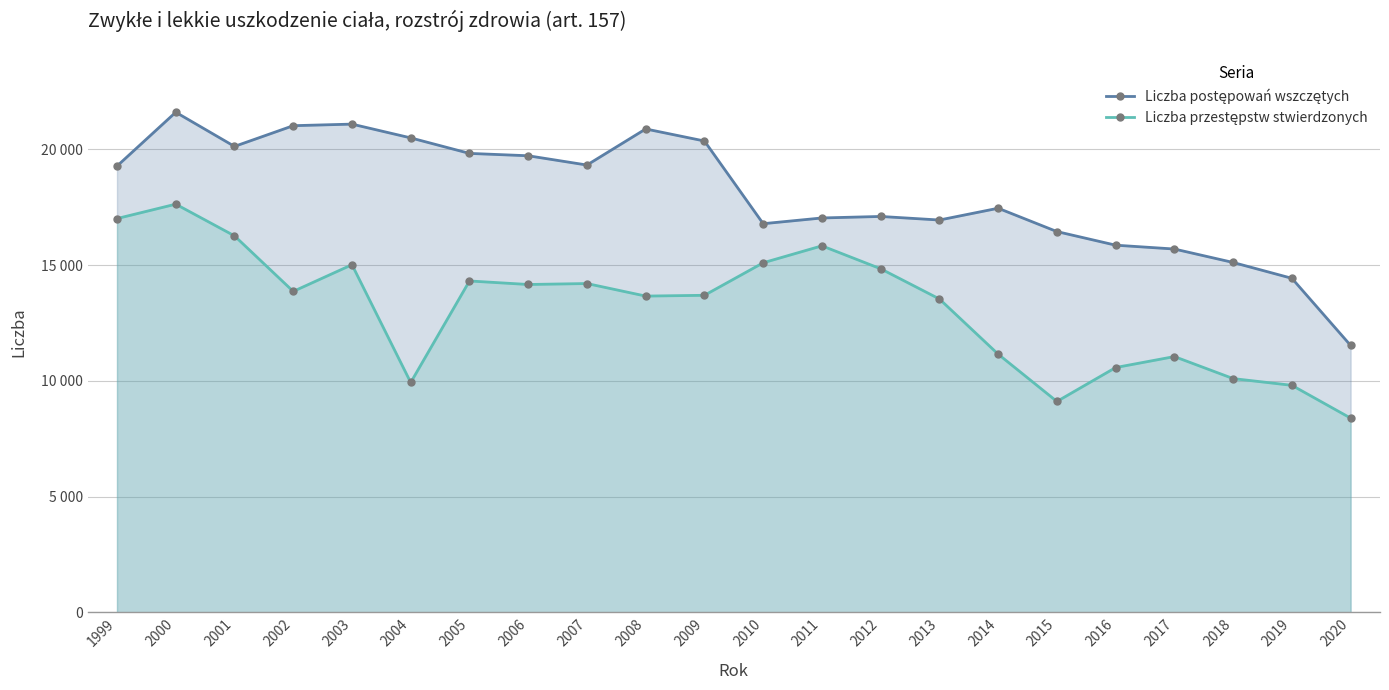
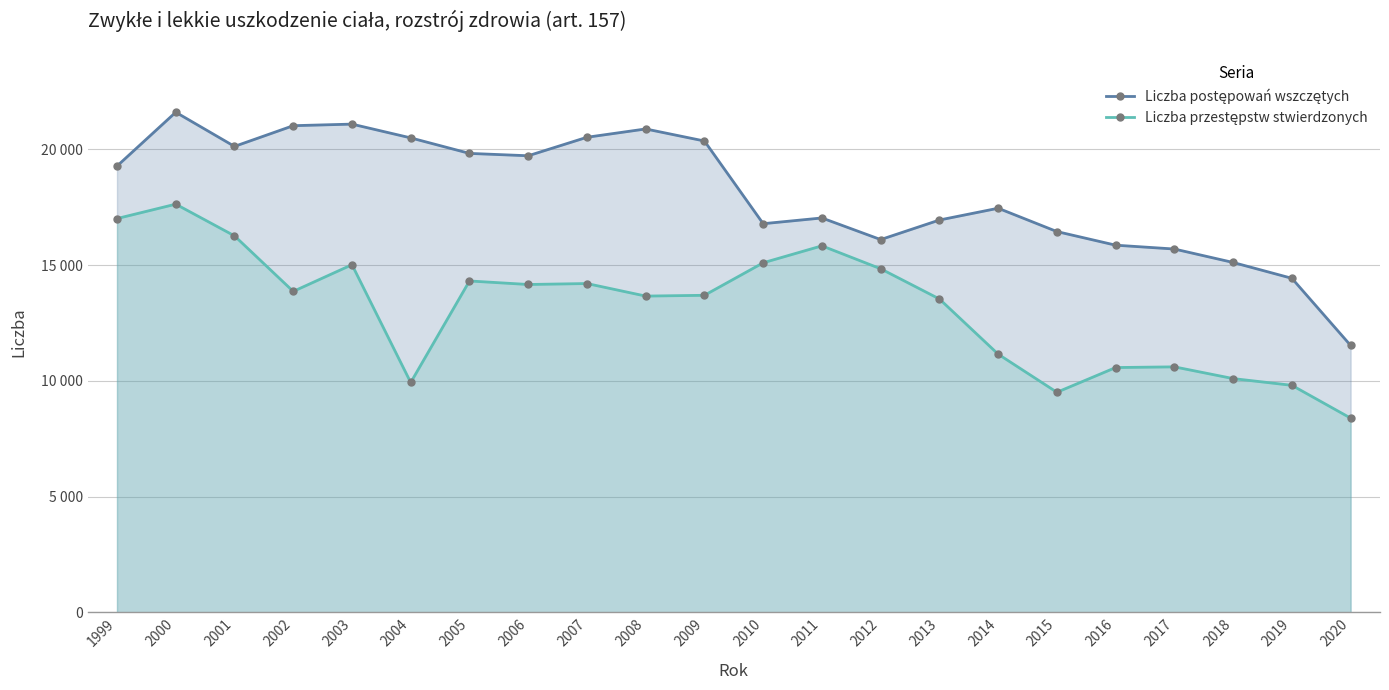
Liczba postępowań wszczętych, 2007: 19300 -> 20500
Liczba postępowań wszczętych, 2012: 17100 -> 16100
Liczba przestępstw stwierdzonych, 2015: 9100 -> 9500
Liczba przestępstw stwierdzonych, 2017: 11100 -> 10600
